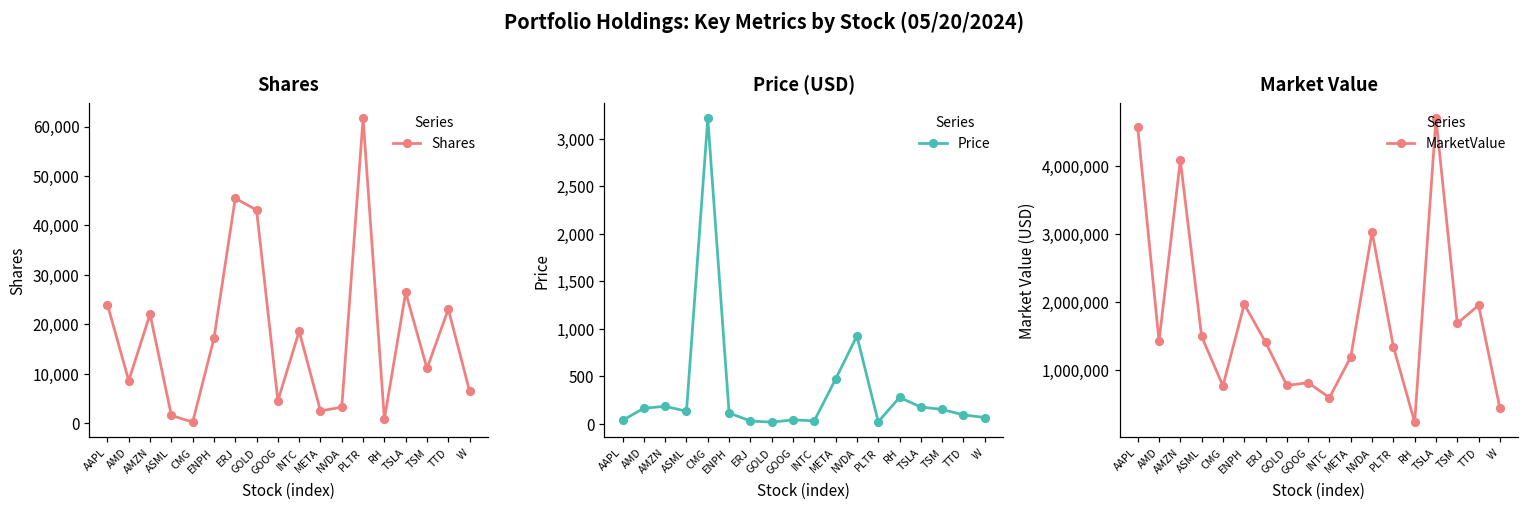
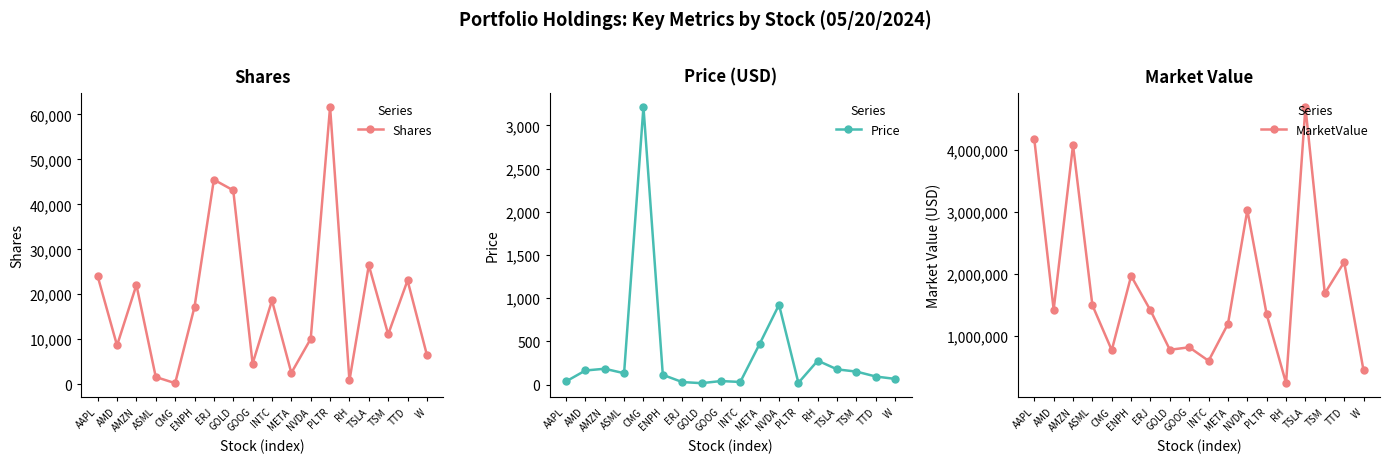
Shares, NVDA: 3,000 -> 10,000
Market Value, AAPL: 4,600,000 -> 4,200,000
Market Value, TTD: 1,900,000 -> 2,200,000
